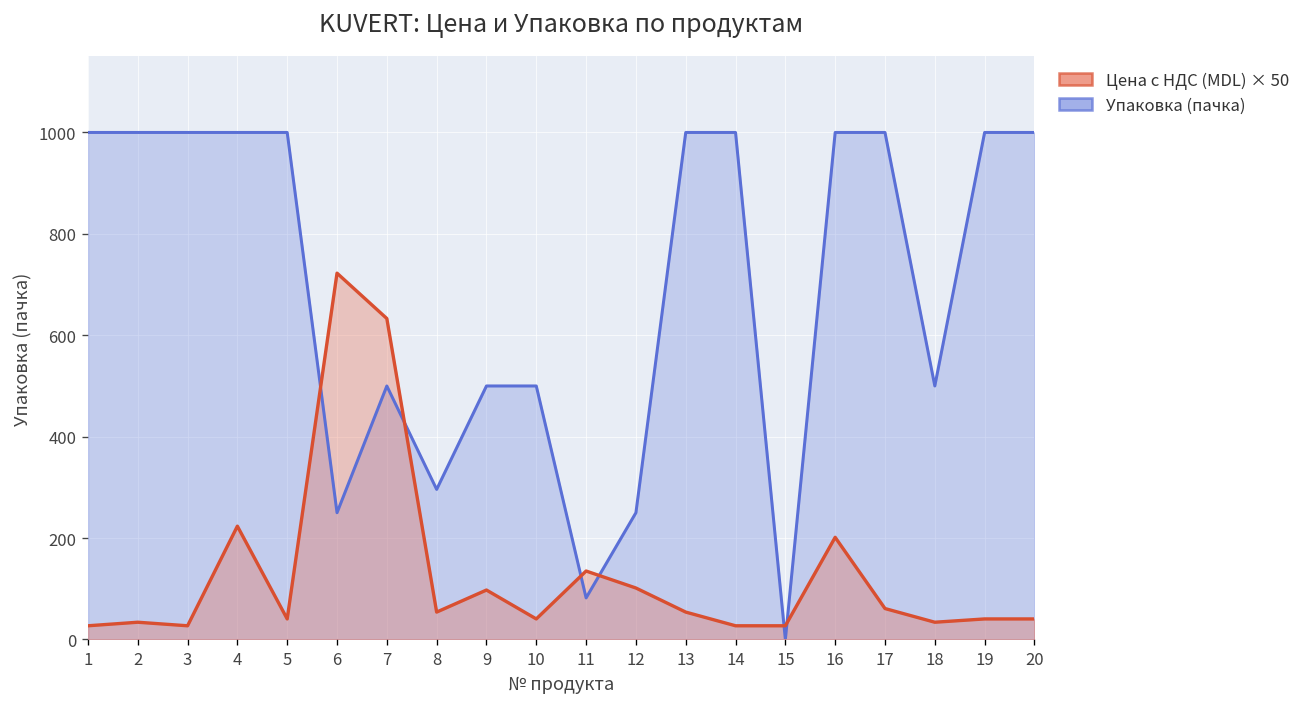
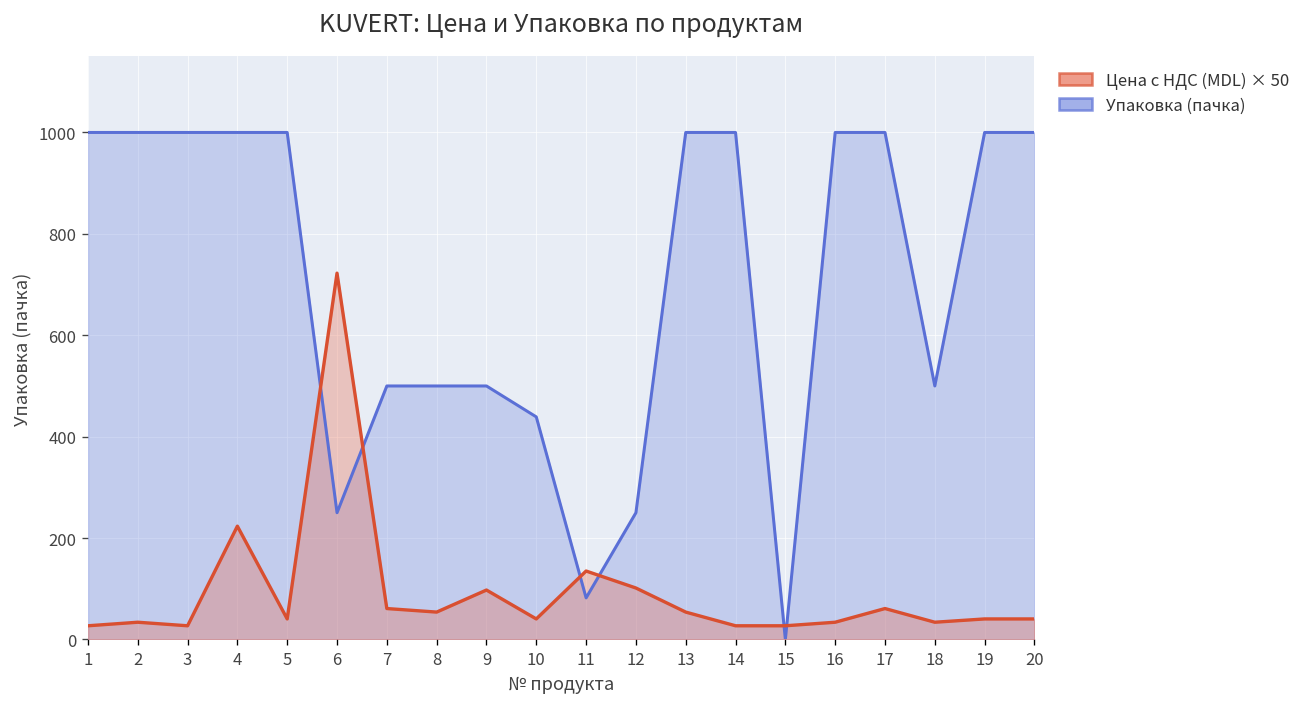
Цена с НДС (MDL) × 50, 7: 630 -> 60
Упаковка (пачка), 8: 300 -> 500
Упаковка (пачка), 10: 500 -> 440
Цена с НДС (MDL) × 50, 16: 200 -> 30
